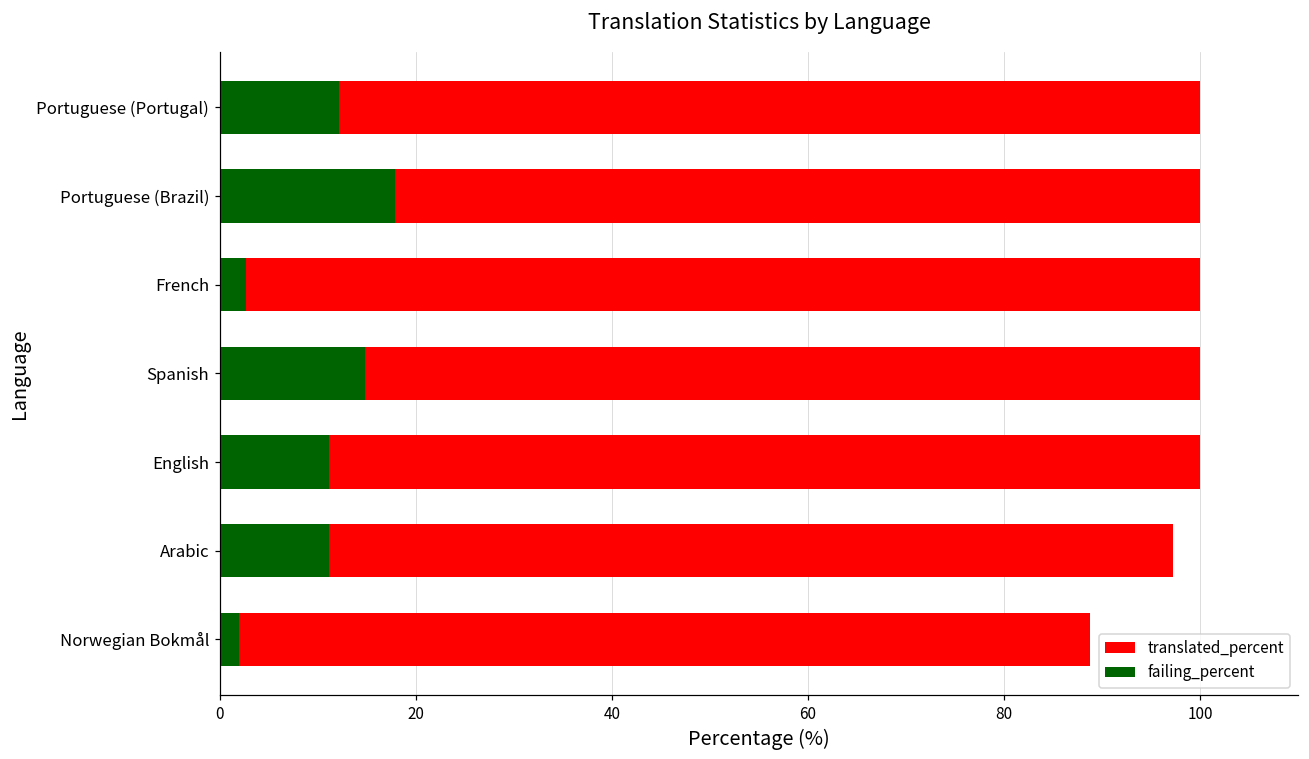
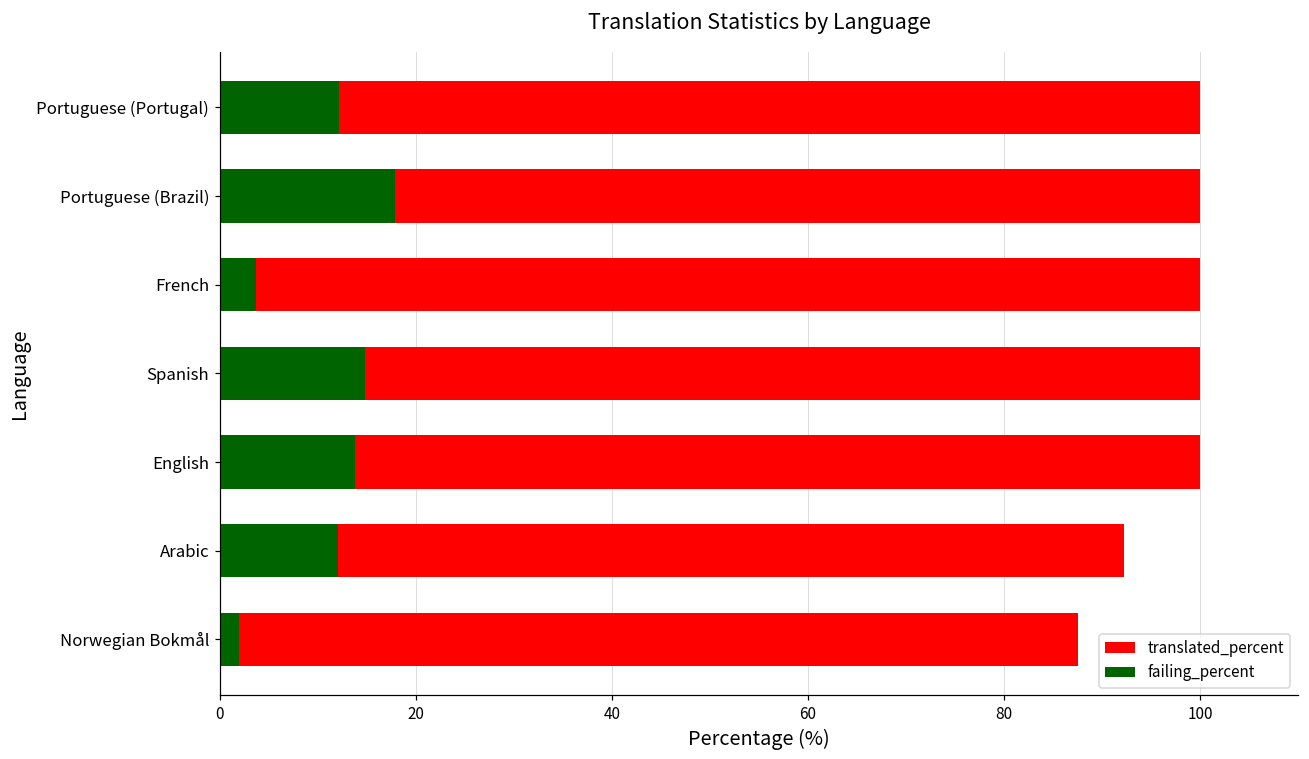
failing_percent, French: 3 -> 4
failing_percent, English: 11 -> 14
translated_percent, Arabic: 97 -> 92
failing_percent, Arabic: 11 -> 12
translated_percent, Norwegian Bokmål: 89 -> 88
